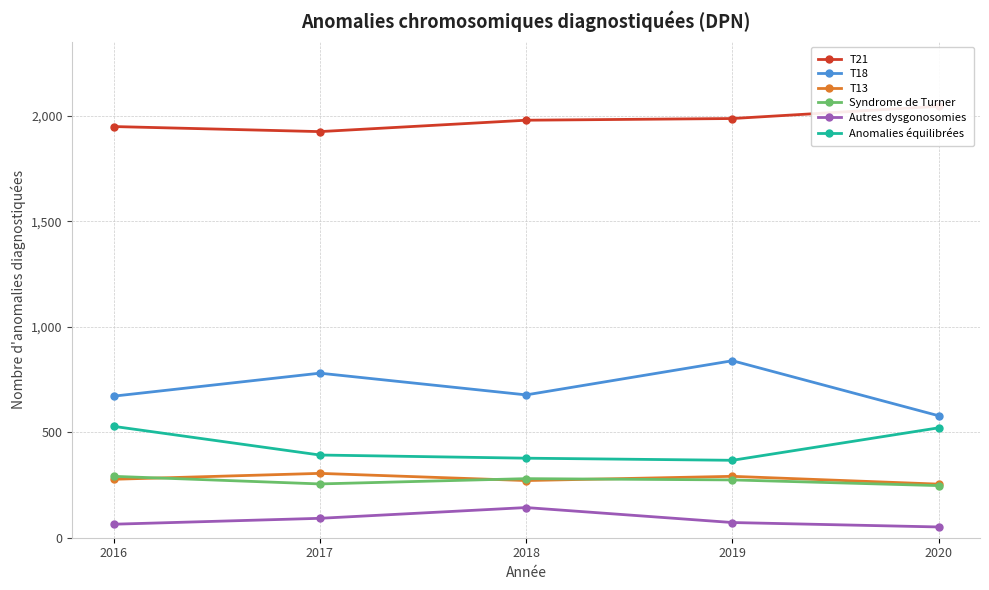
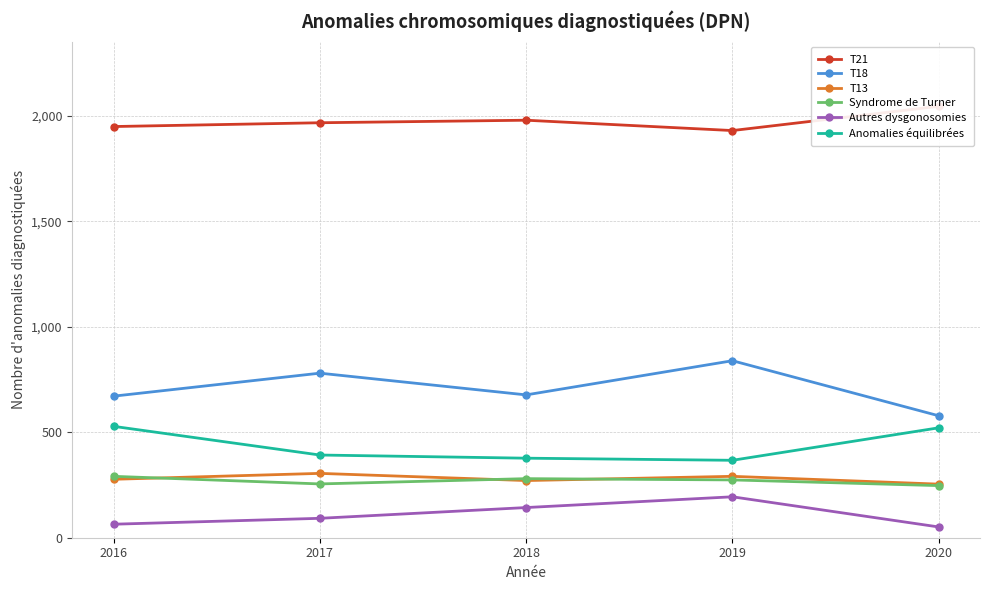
T21, 2017: 1,930 -> 1,970
T21, 2019: 1,990 -> 1,930
Autres dysgonosomies, 2019: 70 -> 190
